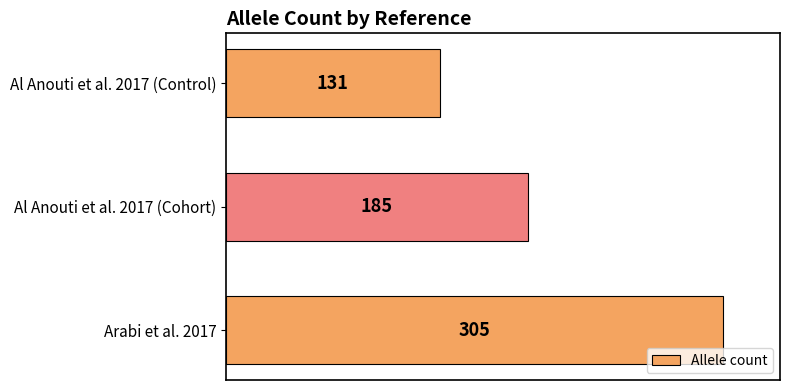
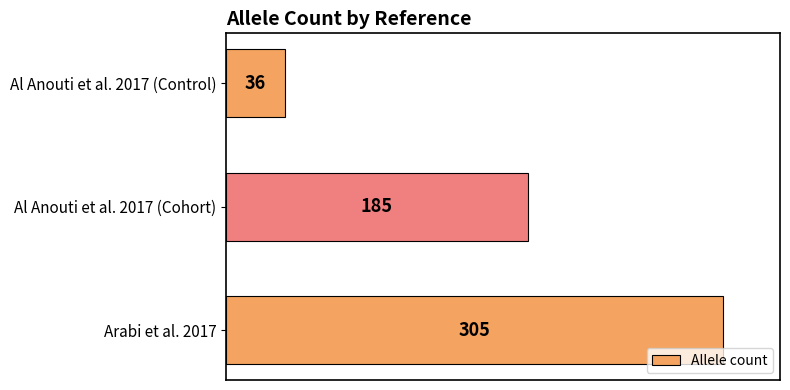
Al Anouti et al. 2017 (Control): 131 -> 36
